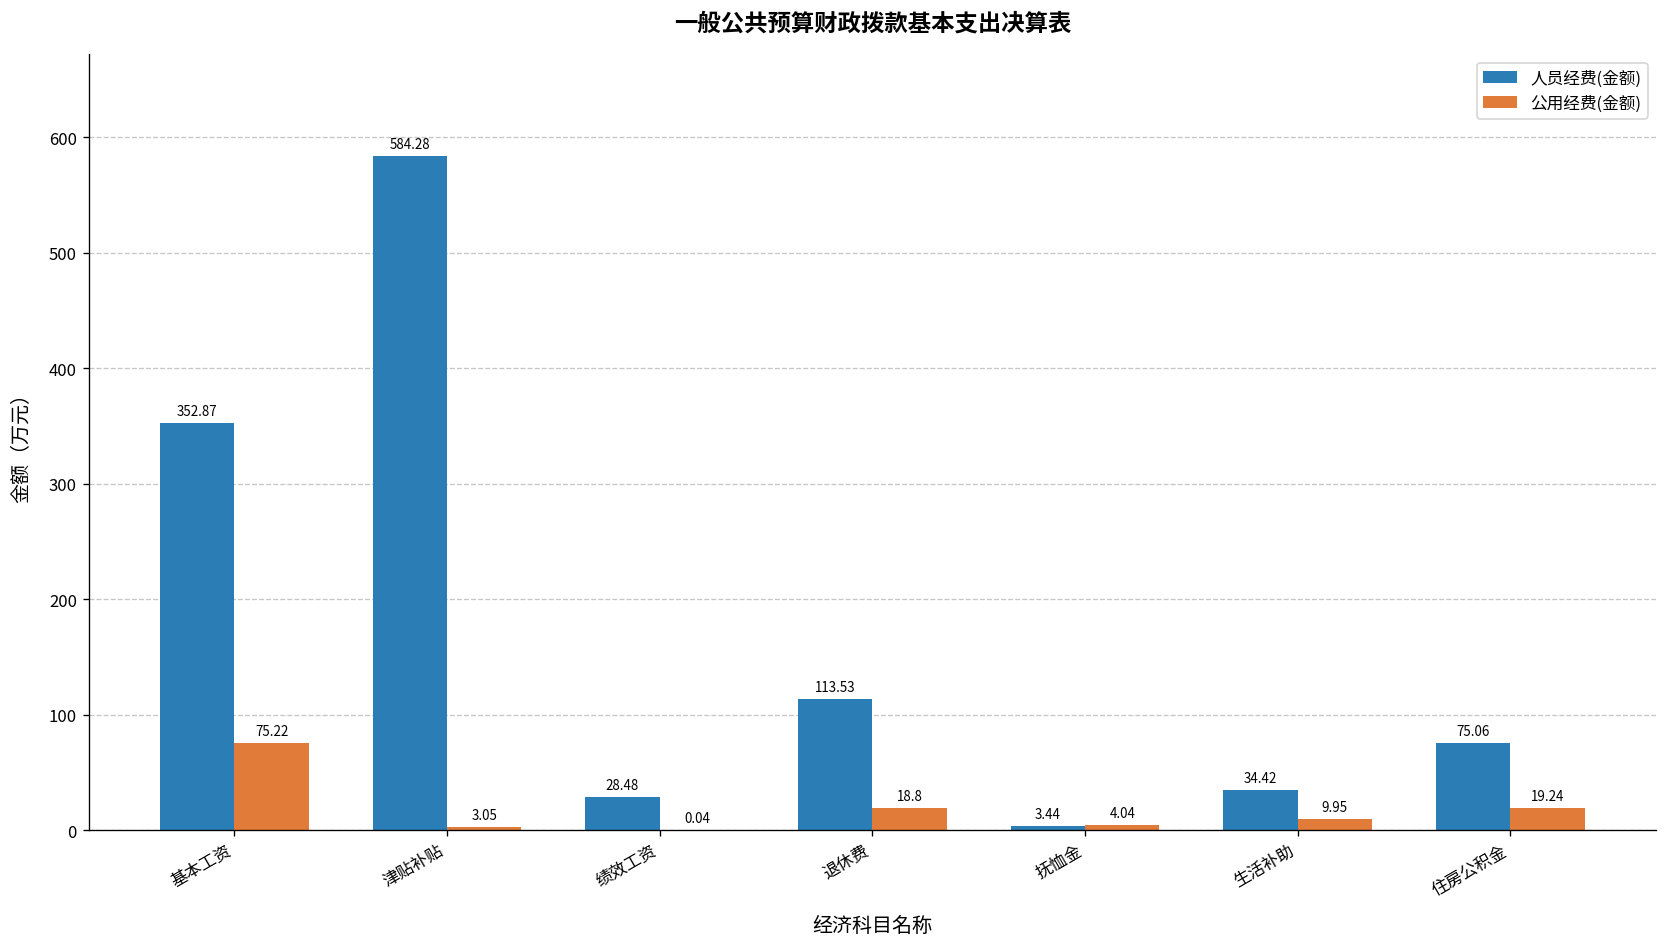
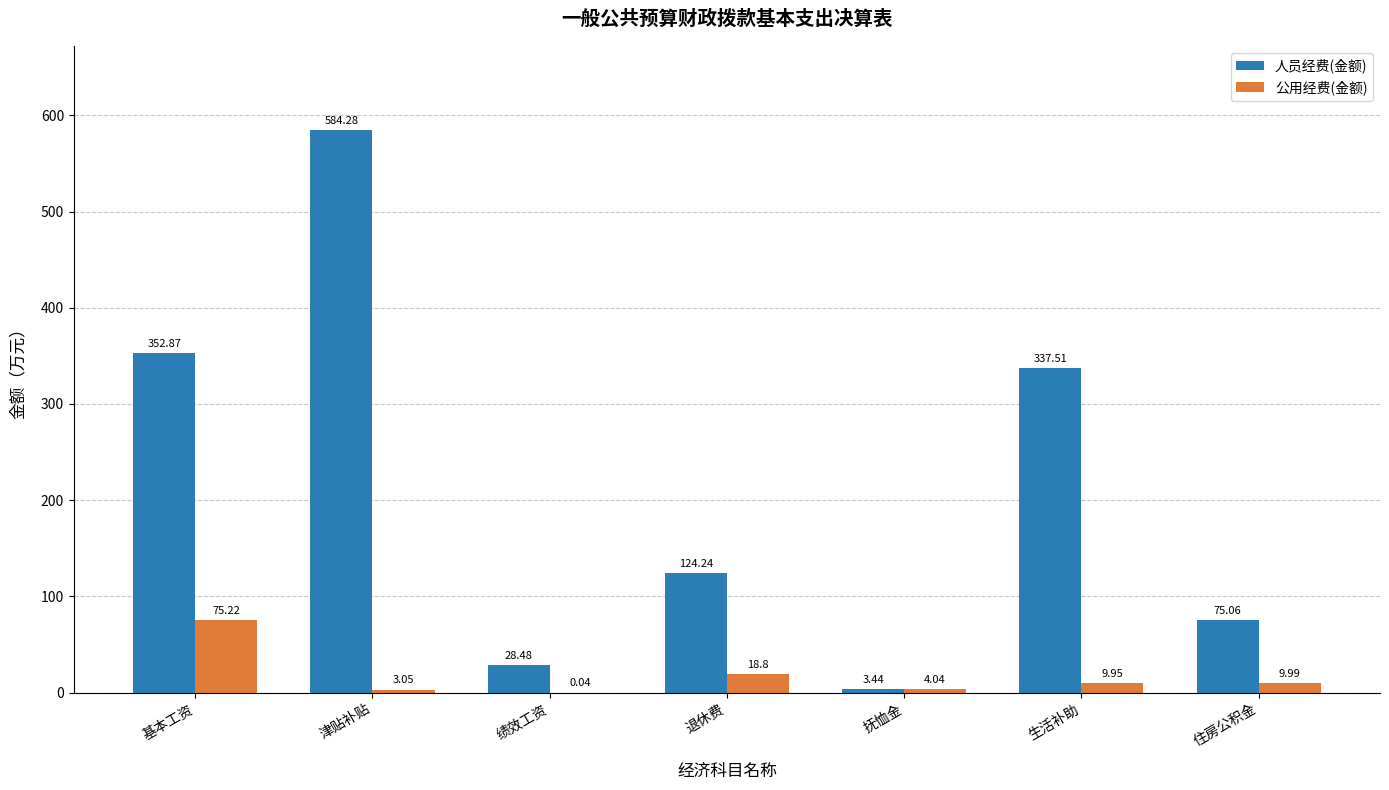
人员经费(金额), 退休费: 113.53 -> 124.24
人员经费(金额), 生活补助: 34.42 -> 337.51
公用经费(金额), 住房公积金: 19.24 -> 9.99
